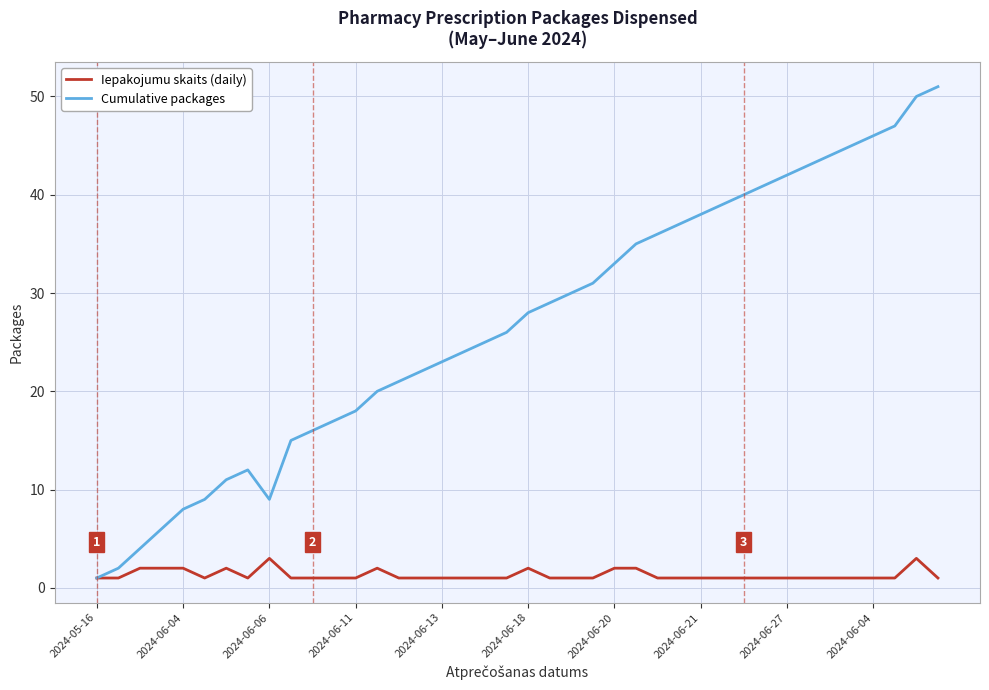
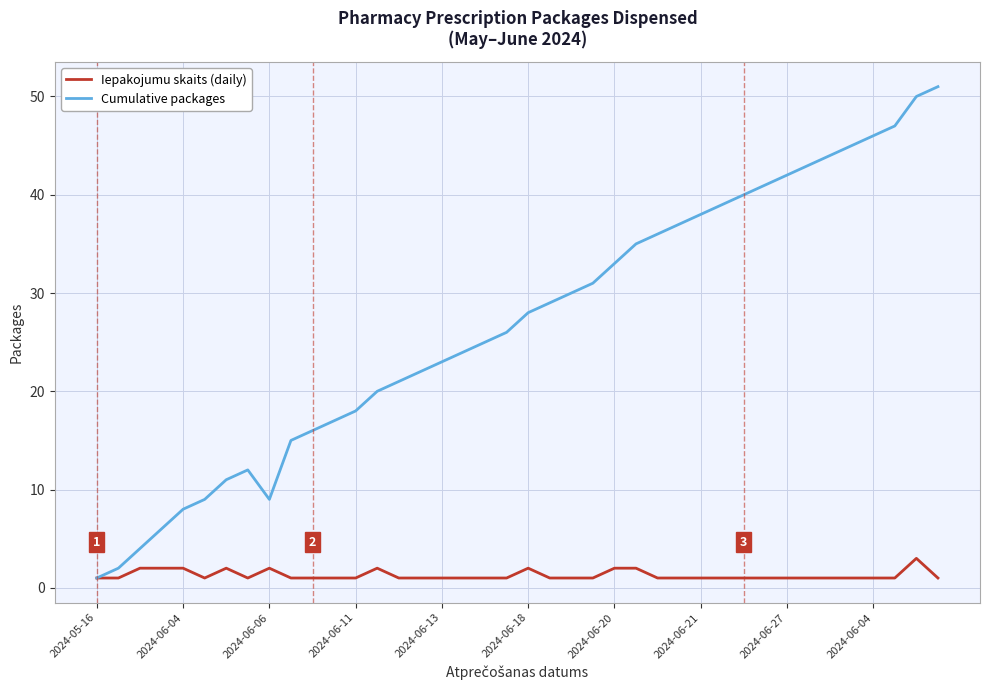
Iepakojumu skaits (daily), 2024-06-06: 3 -> 2
